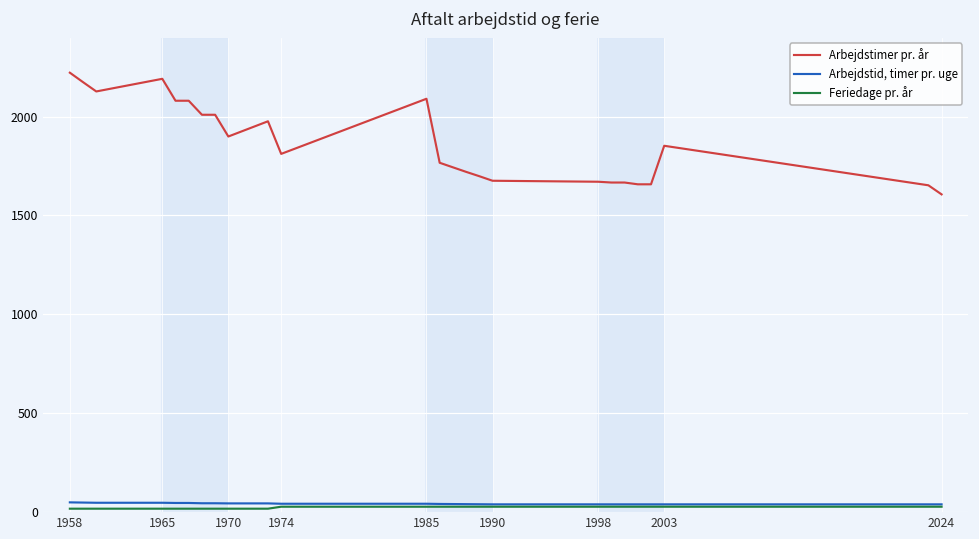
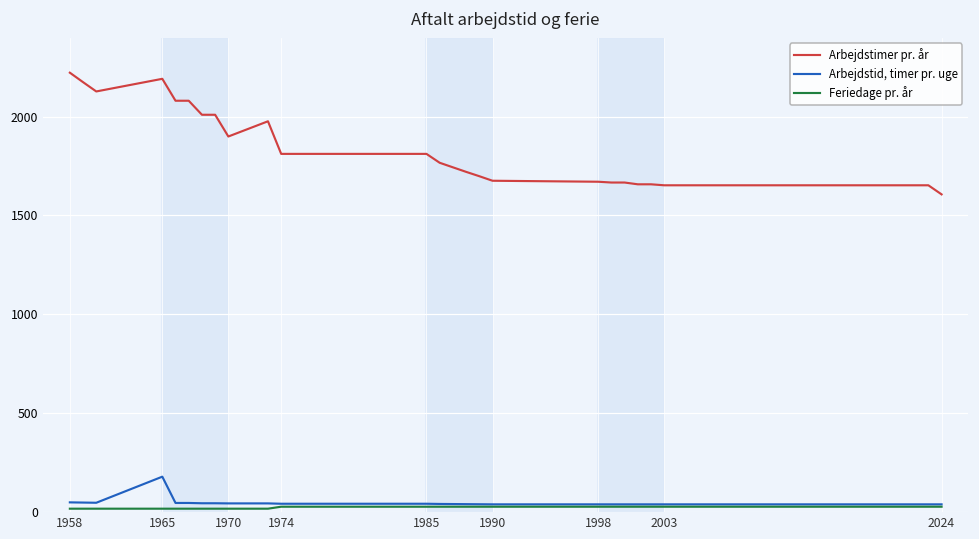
Arbejdstid, timer pr. uge, 1965: 50 -> 180
Arbejdstimer pr. år, 1985: 2090 -> 1810
Arbejdstimer pr. år, 2003: 1850 -> 1650
